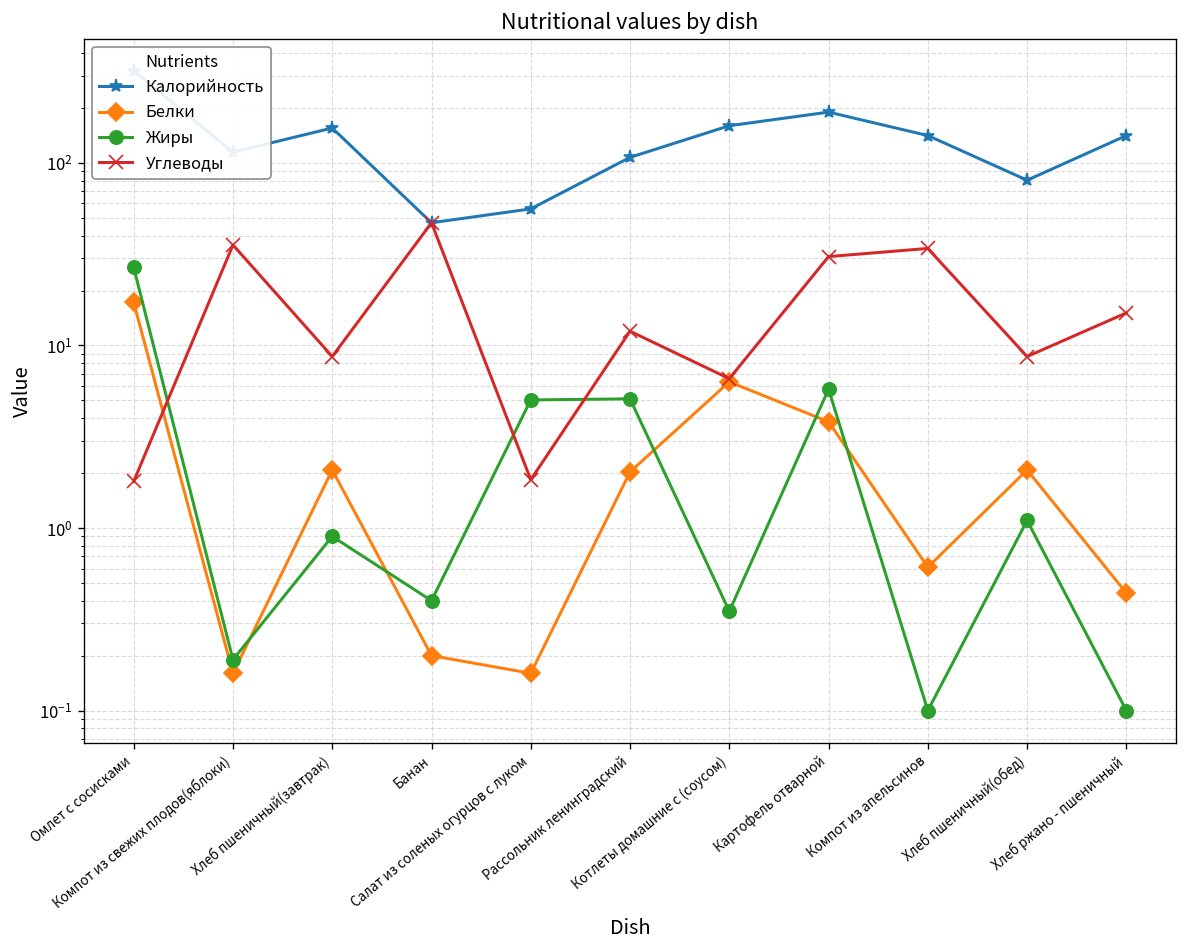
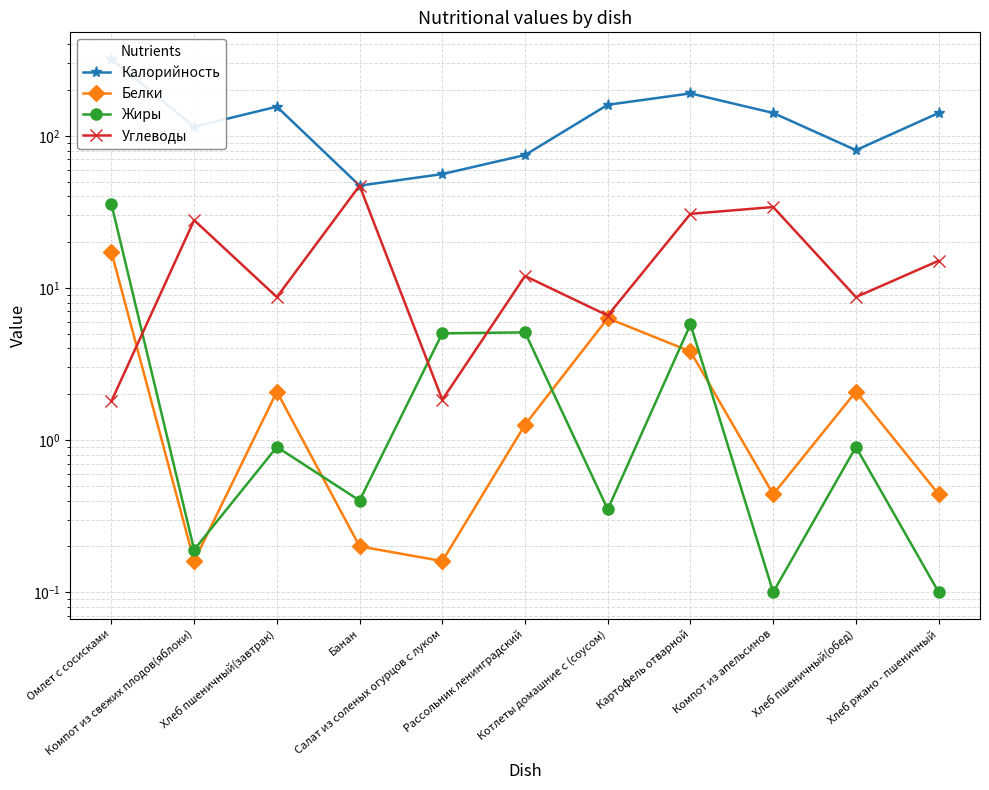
Жиры, Омлет с сосисками: 27 -> 36
Углеводы, Компот из свежих плодов(яблоки): 36 -> 28
Калорийность, Рассольник ленинградский: 110 -> 70
Белки, Рассольник ленинградский: 2.0 -> 1.3
Белки, Компот из апельсинов: 0.61 -> 0.44
Жиры, Хлеб пшеничный(обед): 1.1 -> 0.9
